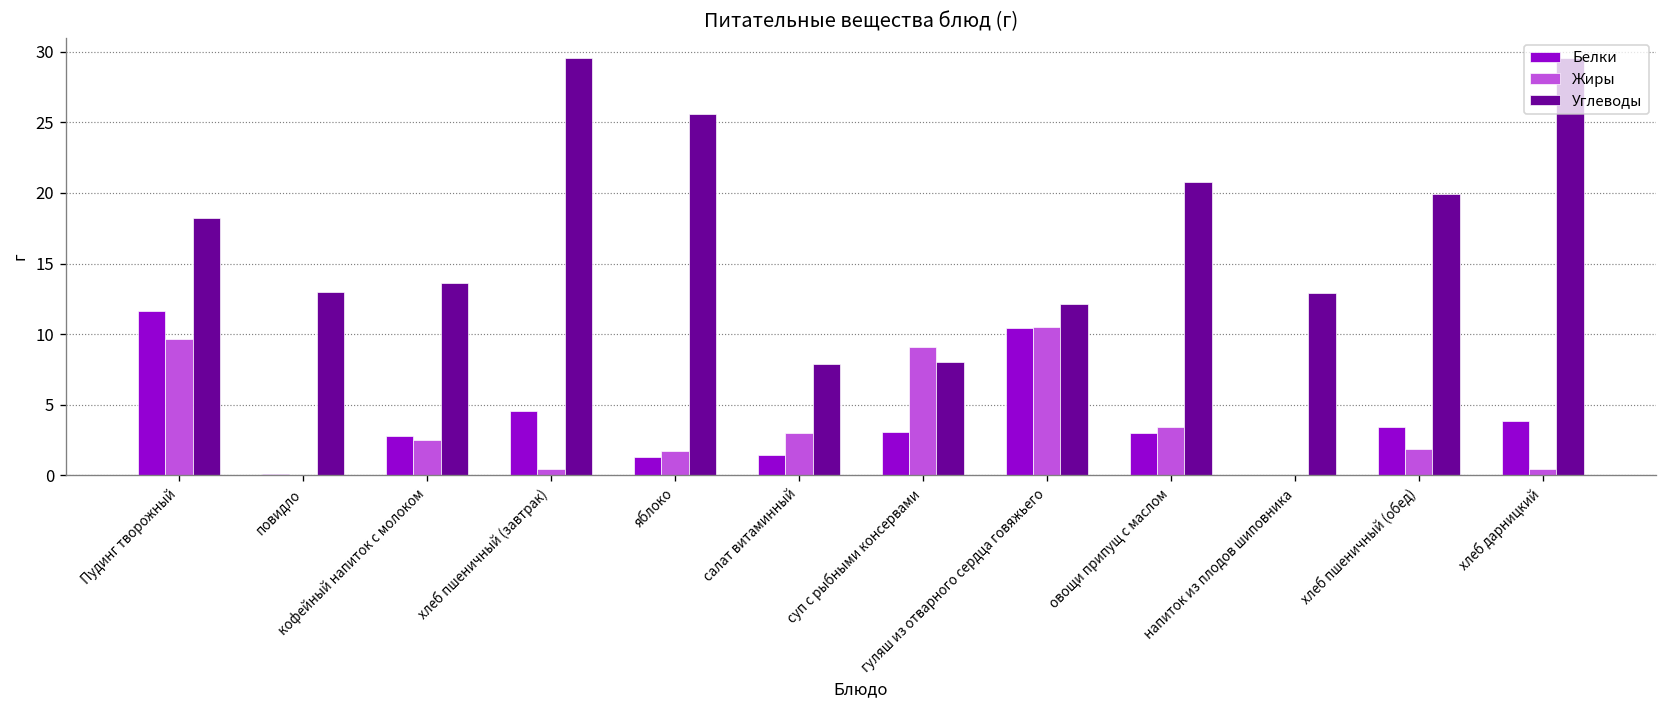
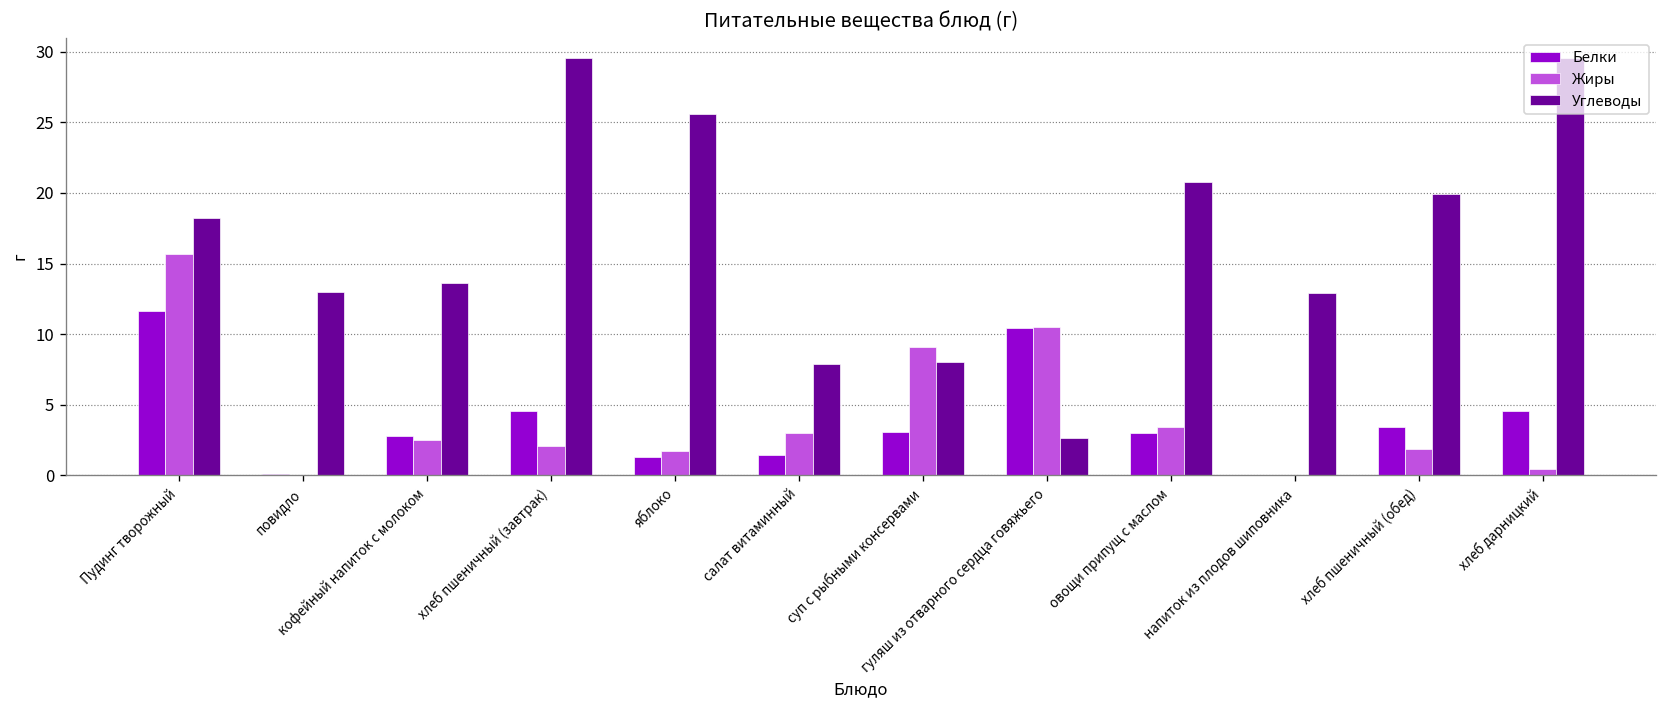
Жиры, Пудинг творожный: 9.7 -> 15.7
Жиры, хлеб пшеничный (завтрак): 0.5 -> 2.1
Углеводы, гуляш из отварного сердца говяжьего: 12.2 -> 2.6
Белки, хлеб дарницкий: 3.9 -> 4.6
